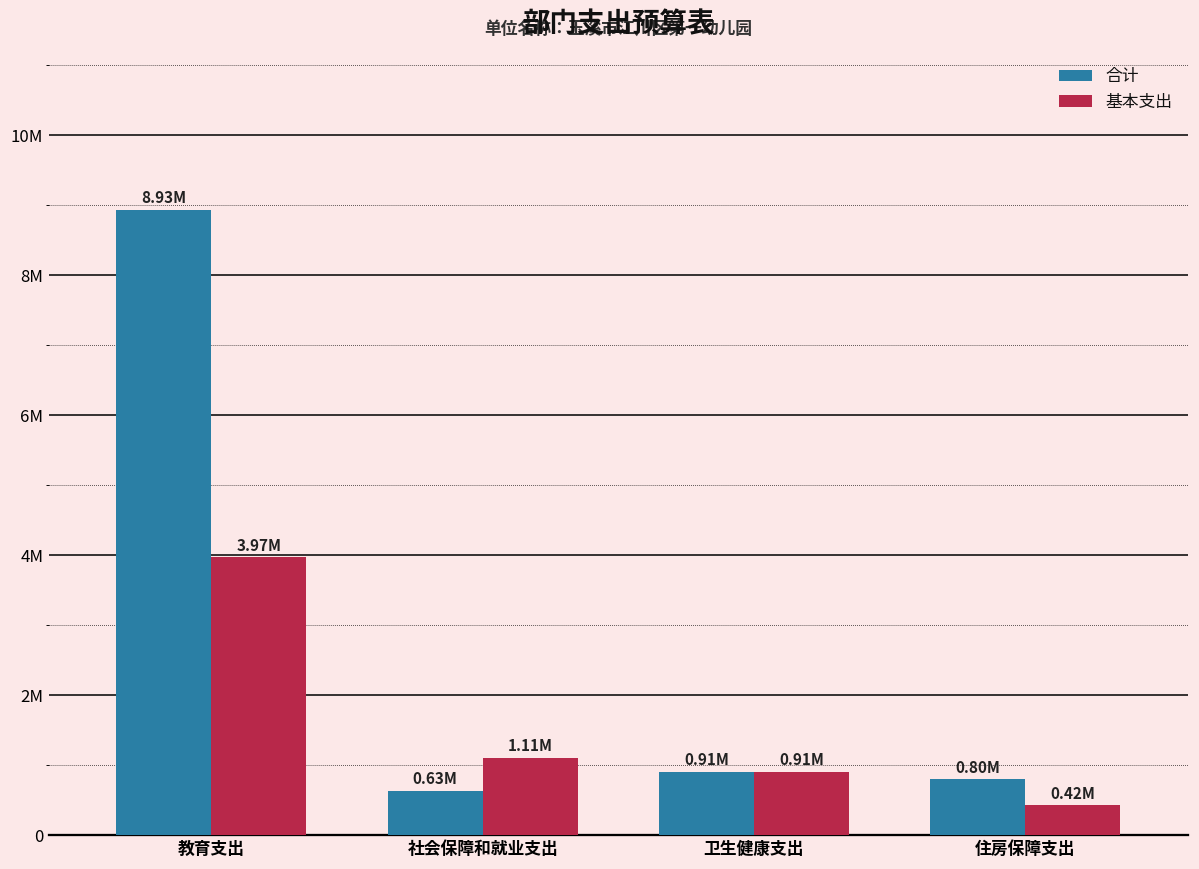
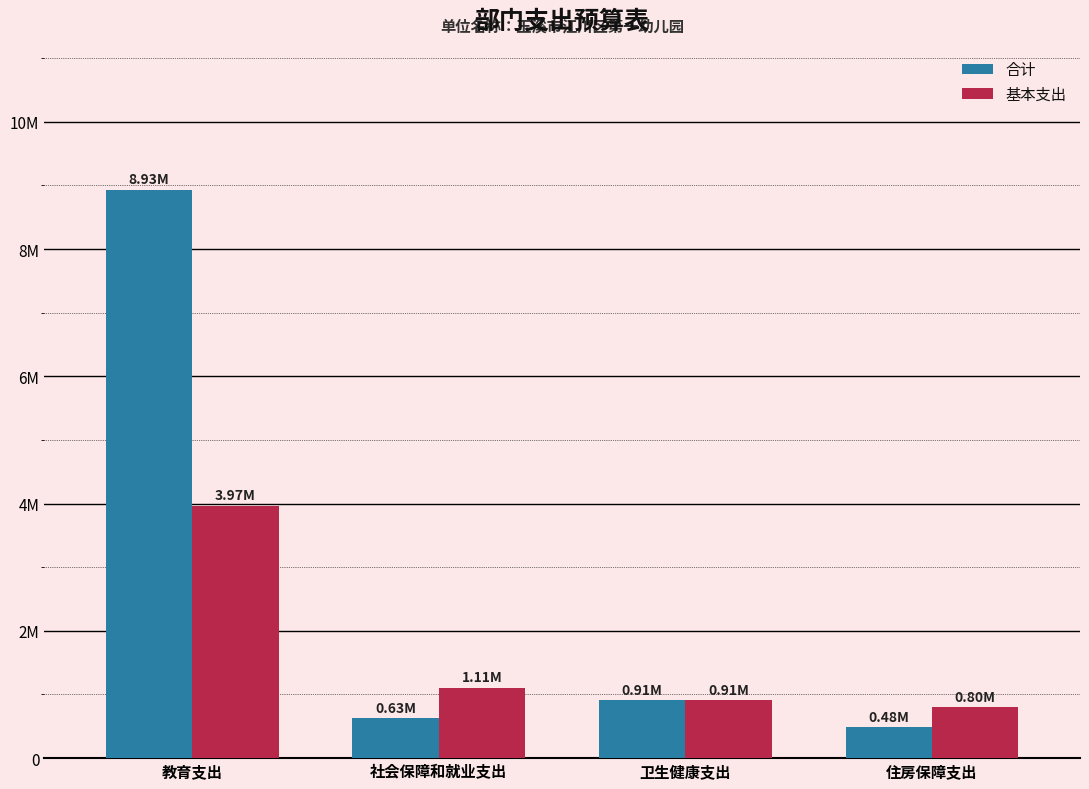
合计, 住房保障支出: 0.80M -> 0.48M
基本支出, 住房保障支出: 0.42M -> 0.80M
